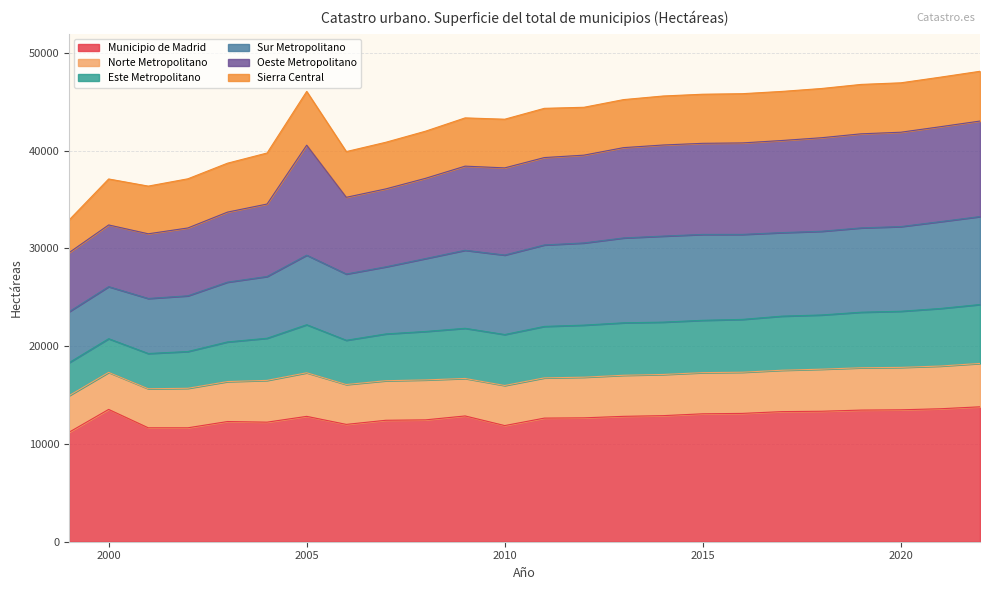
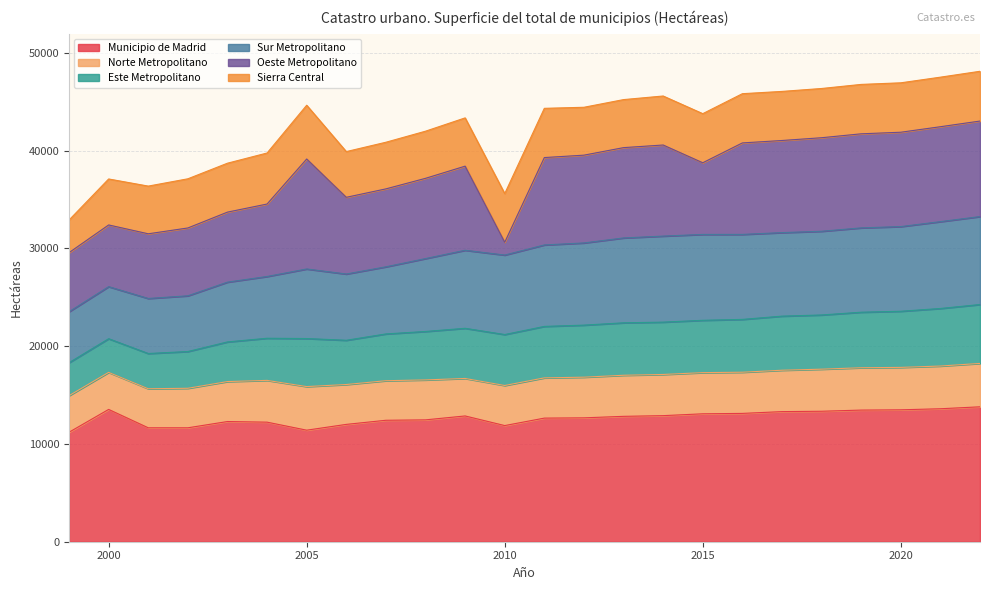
Municipio de Madrid, 2005: 13000 -> 11000
Oeste Metropolitano, 2010: 9000 -> 1000
Oeste Metropolitano, 2015: 9000 -> 7000
